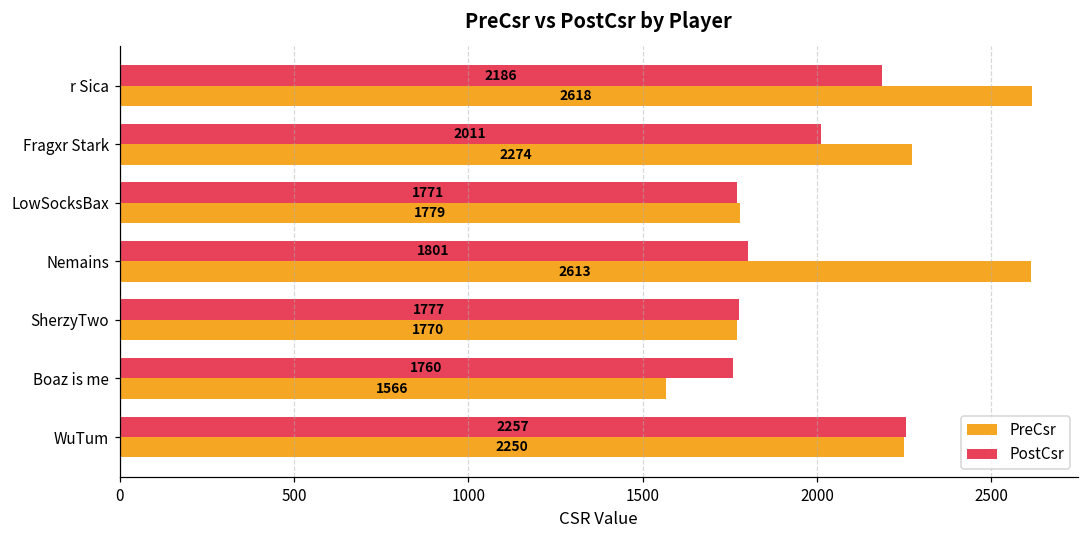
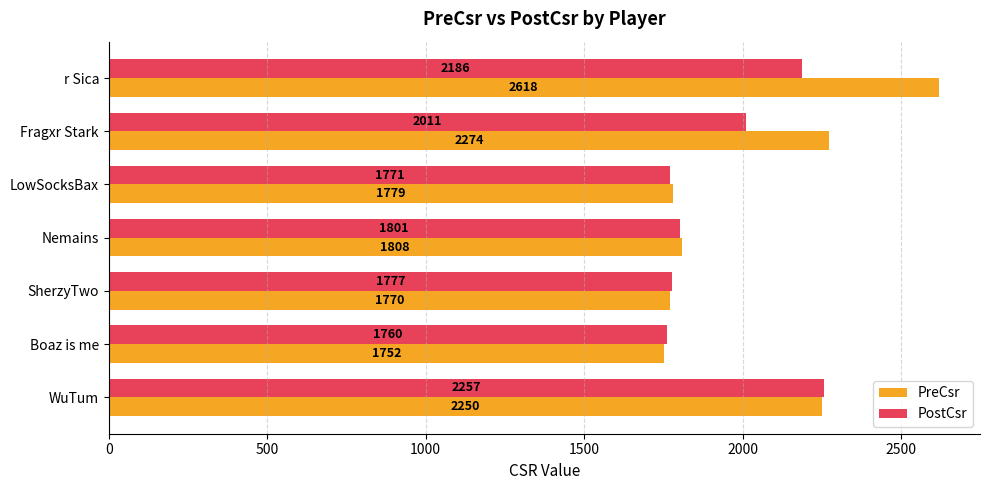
PreCsr, Nemains: 2613 -> 1808
PreCsr, Boaz is me: 1566 -> 1752
